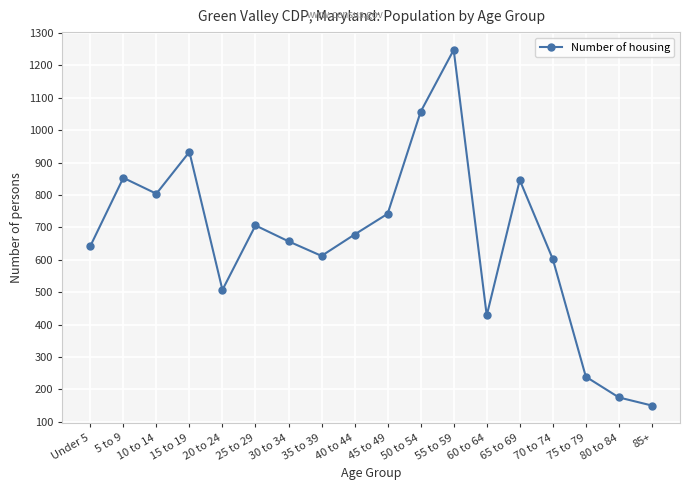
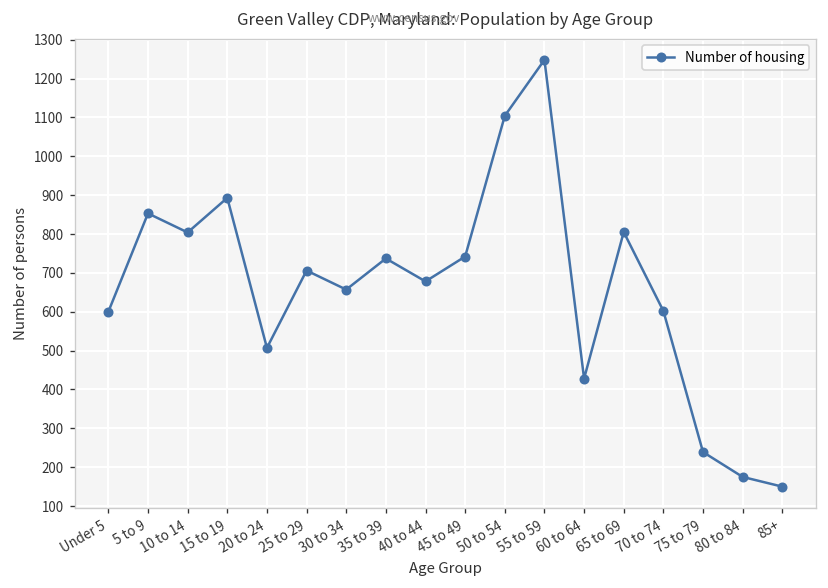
Under 5: 640 -> 600
15 to 19: 930 -> 890
35 to 39: 610 -> 740
50 to 54: 1060 -> 1100
65 to 69: 850 -> 810
